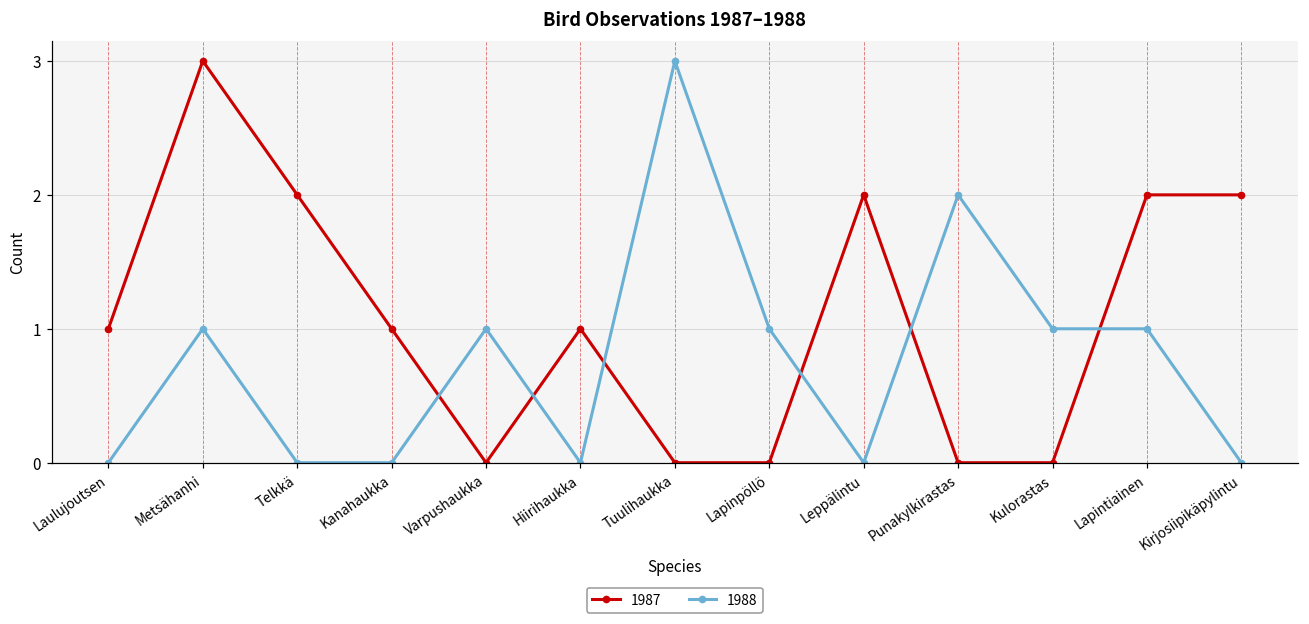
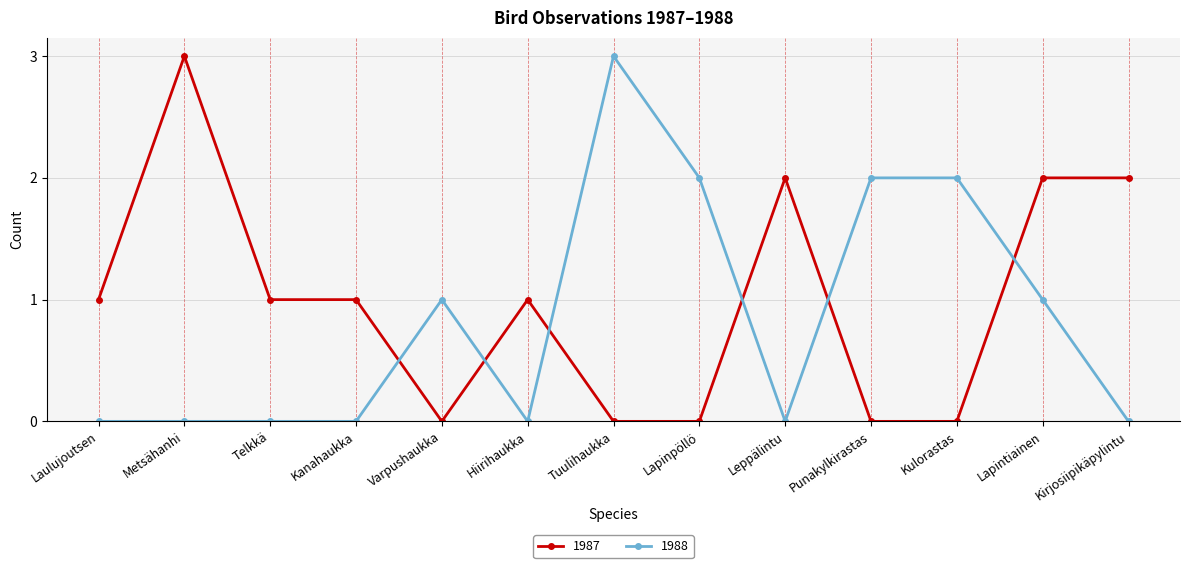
1988, Metsähanhi: 1 -> 0
1987, Telkkä: 2 -> 1
1988, Lapinpöllö: 1 -> 2
1988, Kulorastas: 1 -> 2
